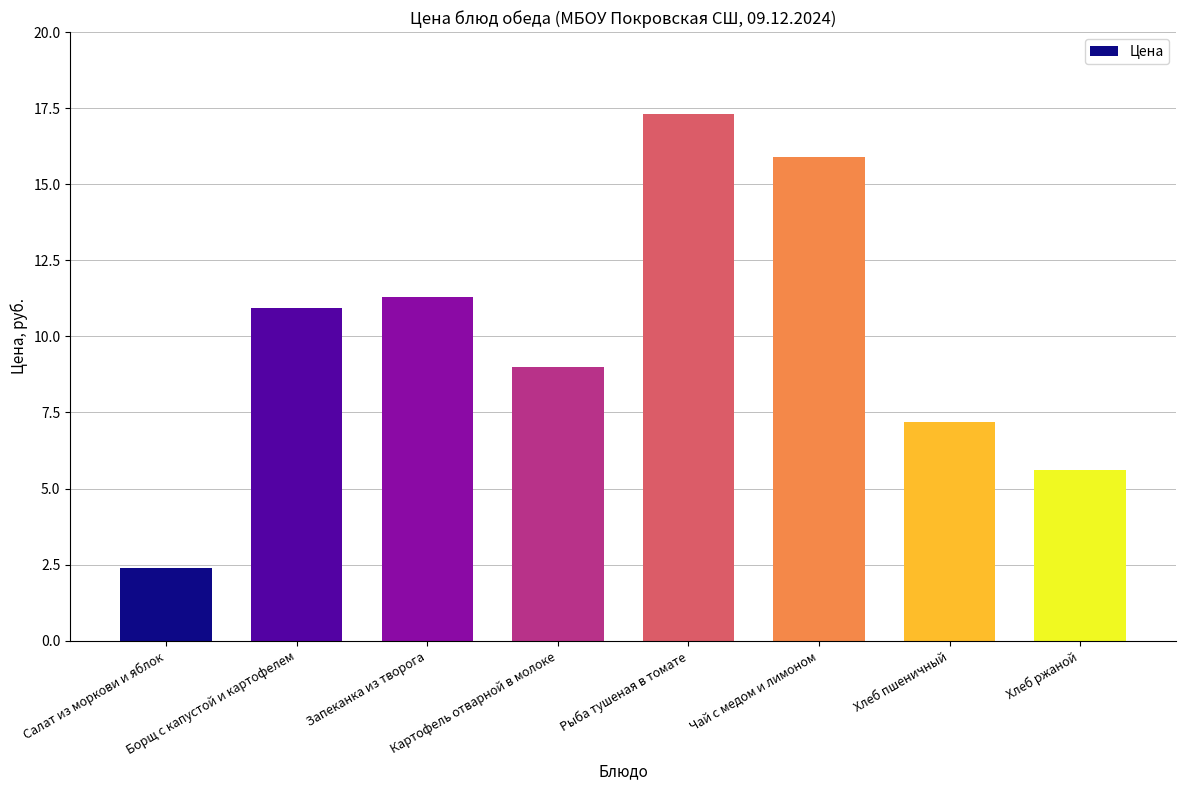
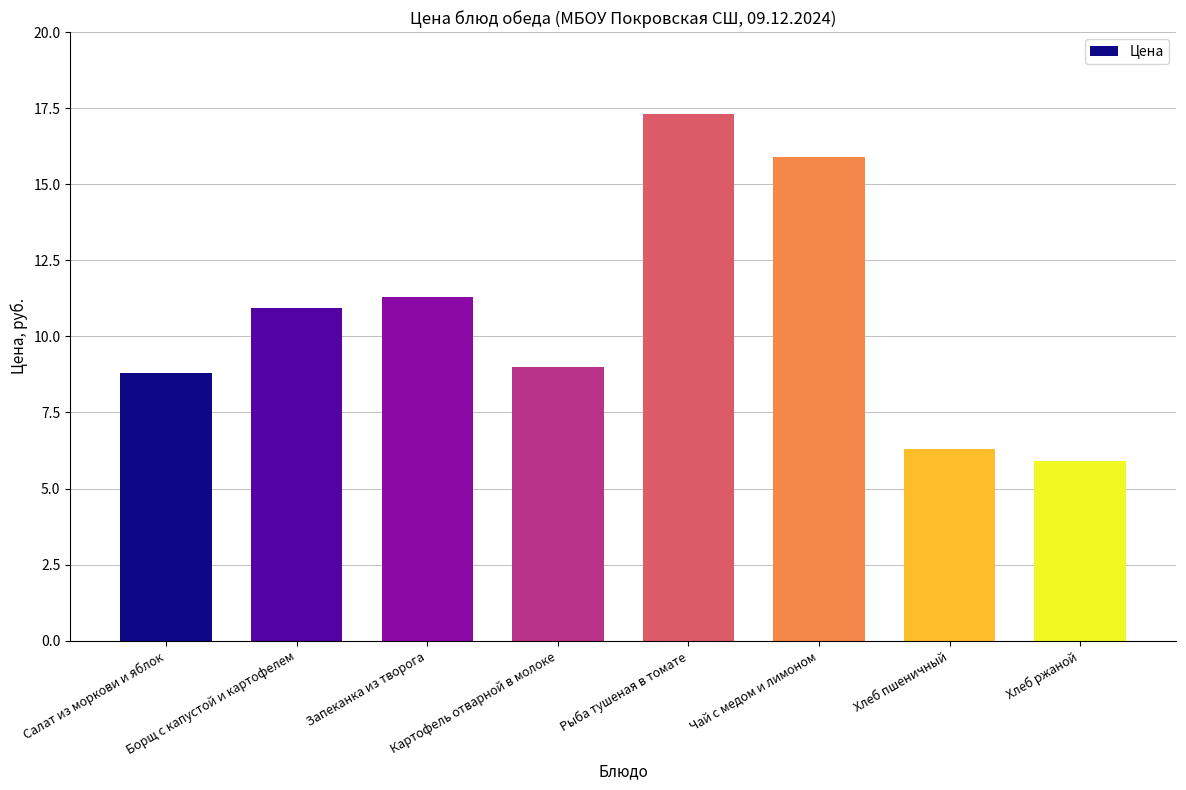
Салат из моркови и яблок: 2.4 -> 8.8
Хлеб пшеничный: 7.2 -> 6.3
Хлеб ржаной: 5.6 -> 5.9
